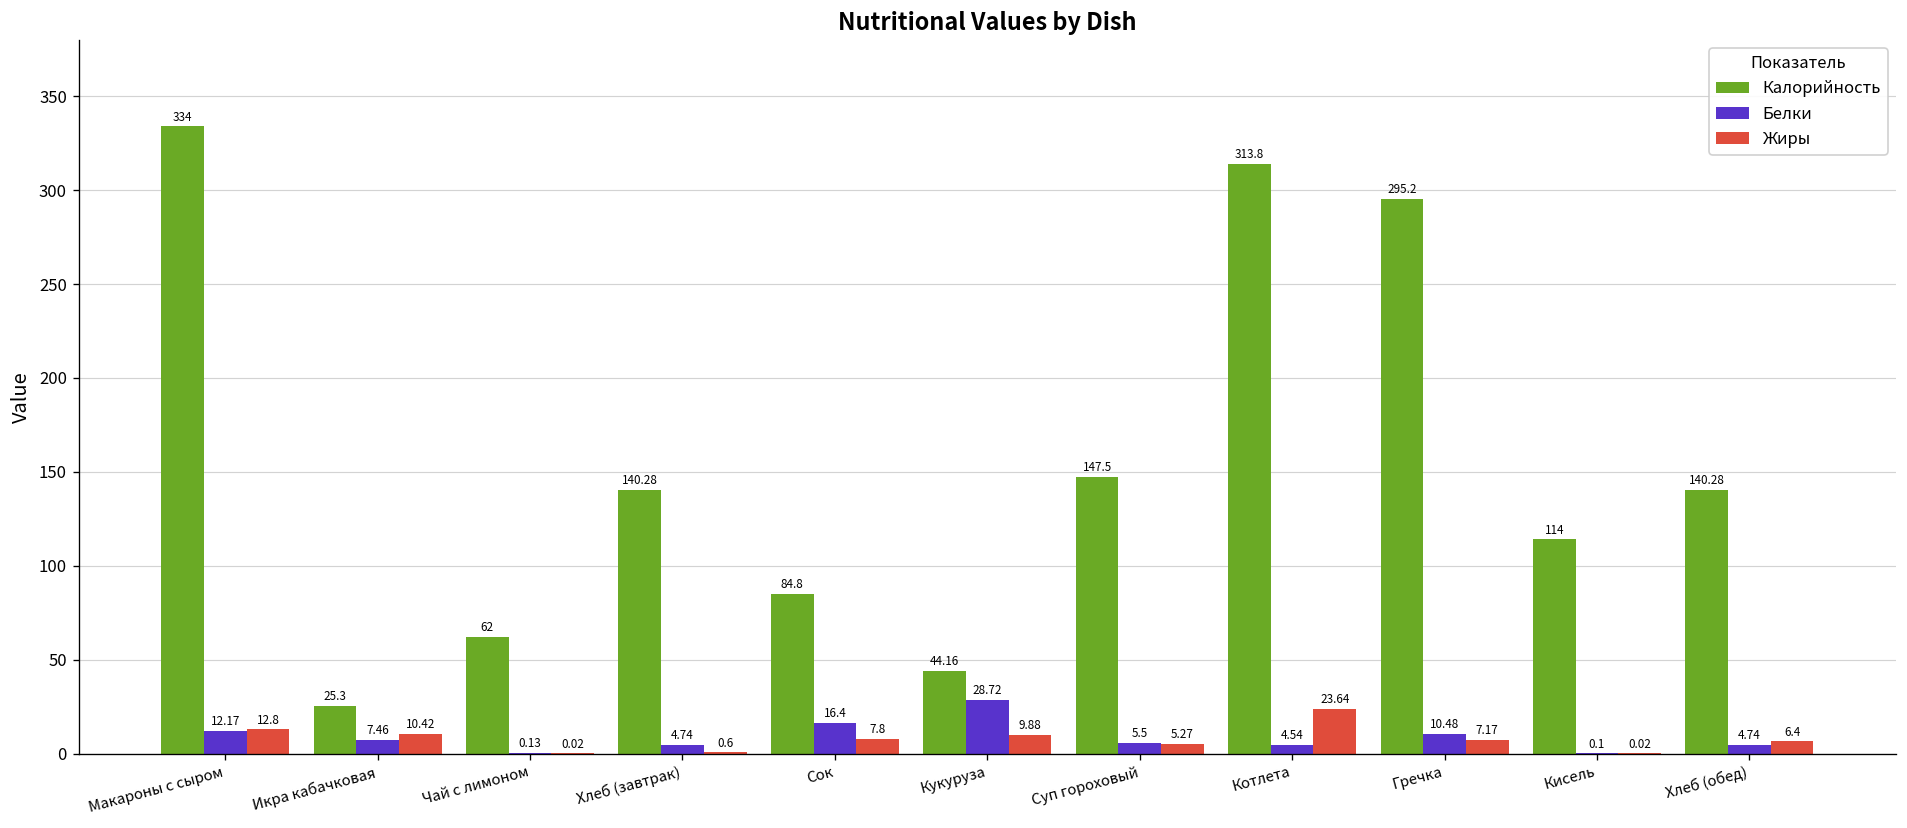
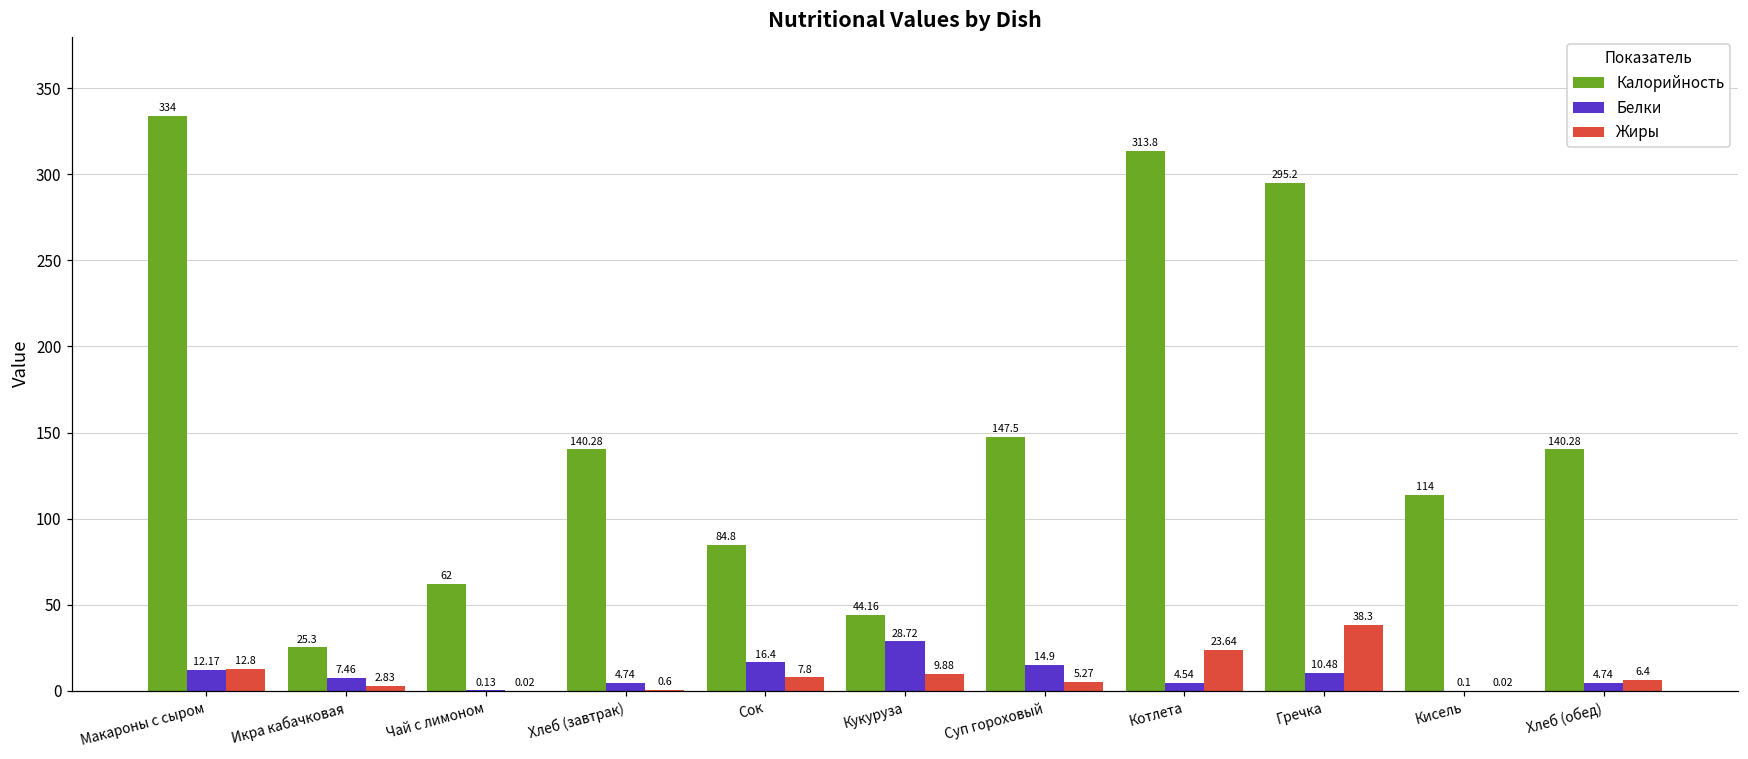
Жиры, Икра кабачковая: 10.42 -> 2.83
Белки, Суп гороховый: 5.5 -> 14.9
Жиры, Гречка: 7.17 -> 38.3
